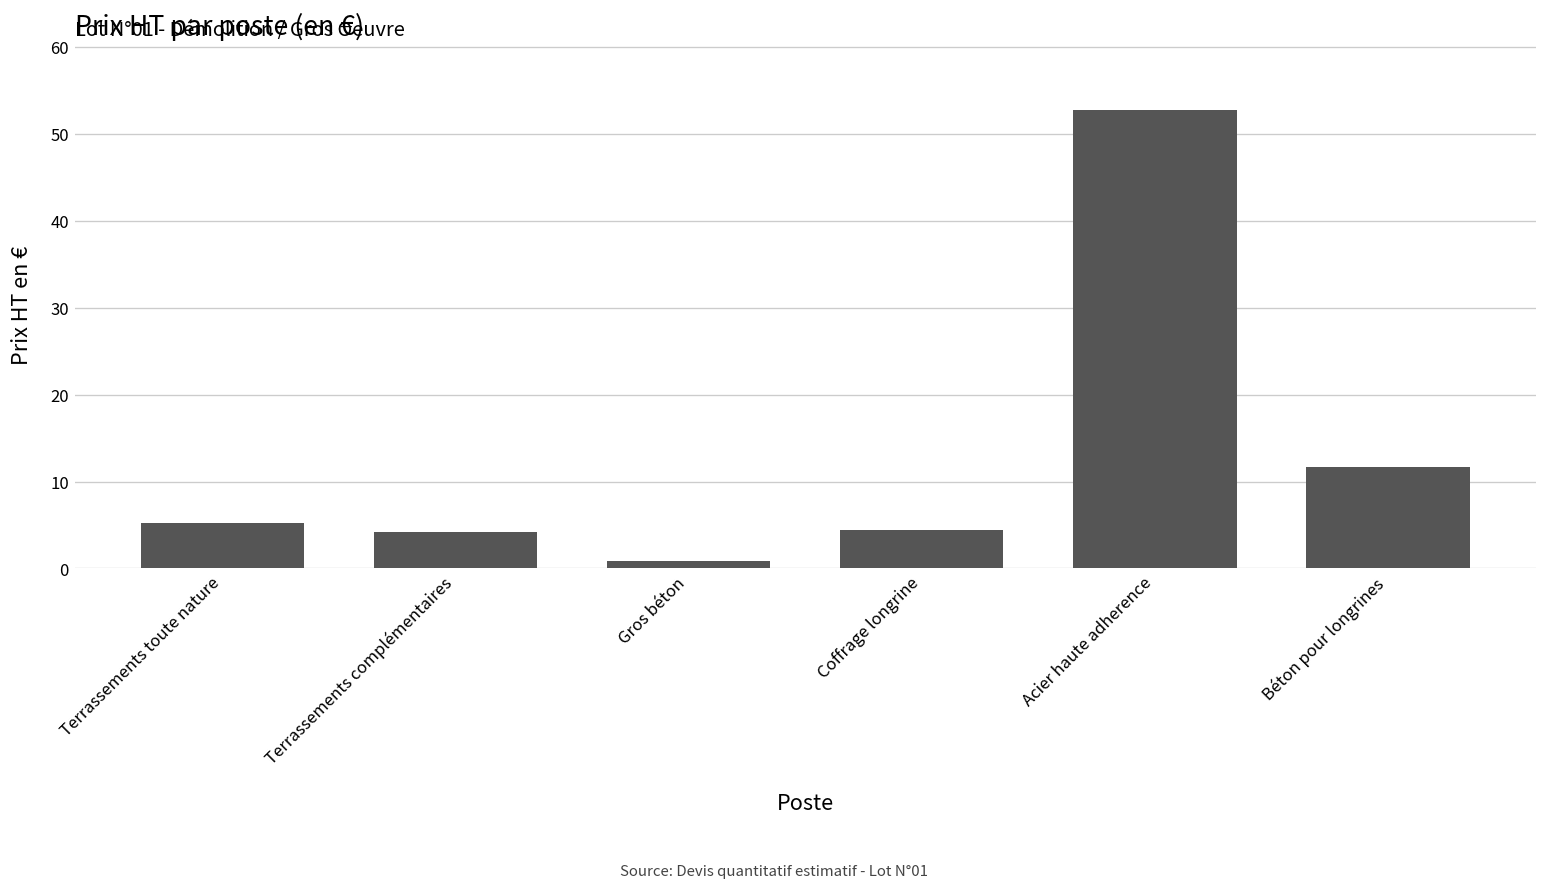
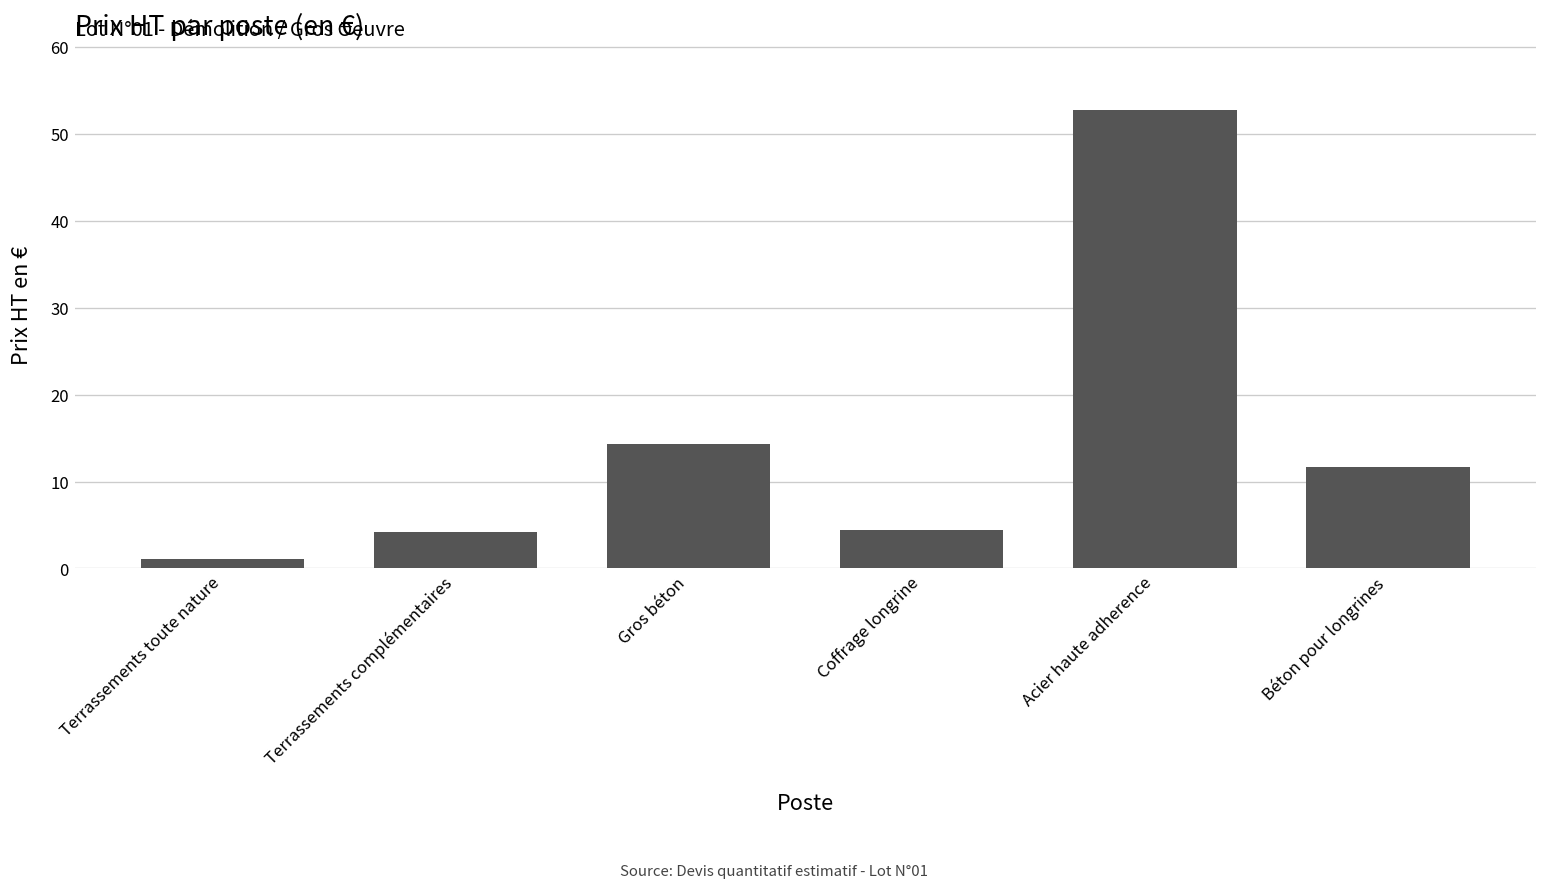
Terrassements toute nature: 5 -> 1
Gros béton: 1 -> 14
